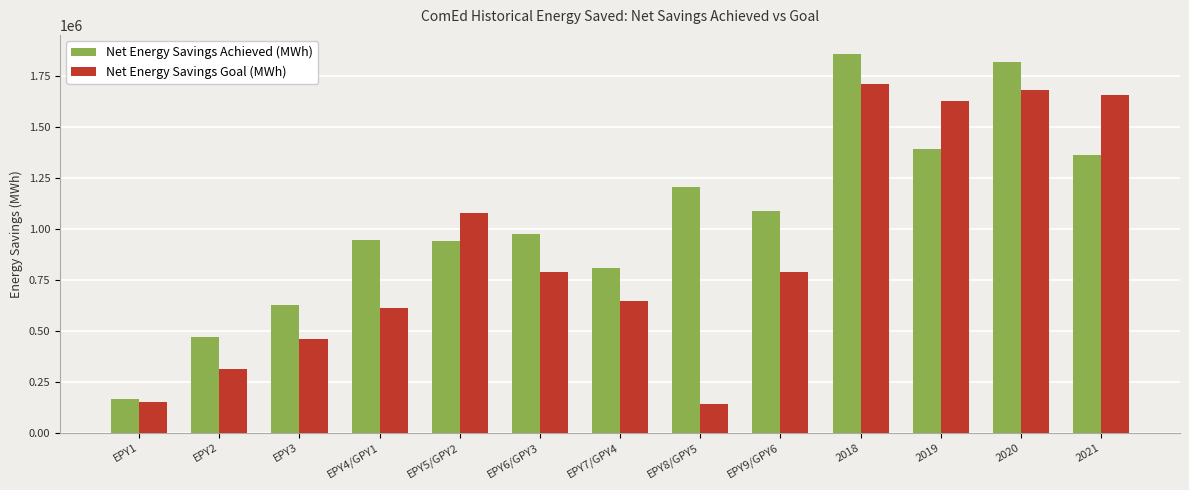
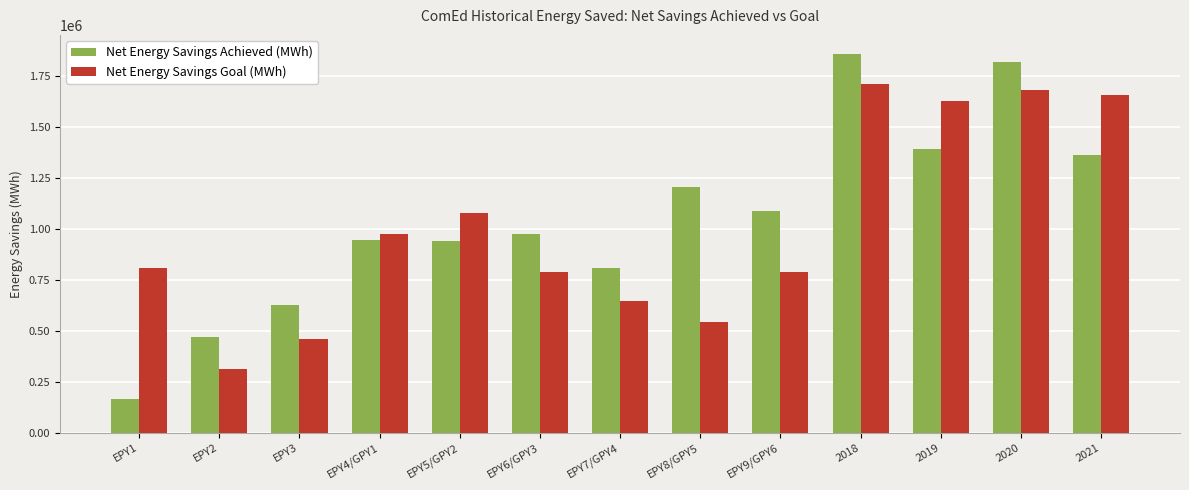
Net Energy Savings Goal (MWh), EPY1: 150000 -> 810000
Net Energy Savings Goal (MWh), EPY4/GPY1: 610000 -> 980000
Net Energy Savings Goal (MWh), EPY8/GPY5: 140000 -> 540000
